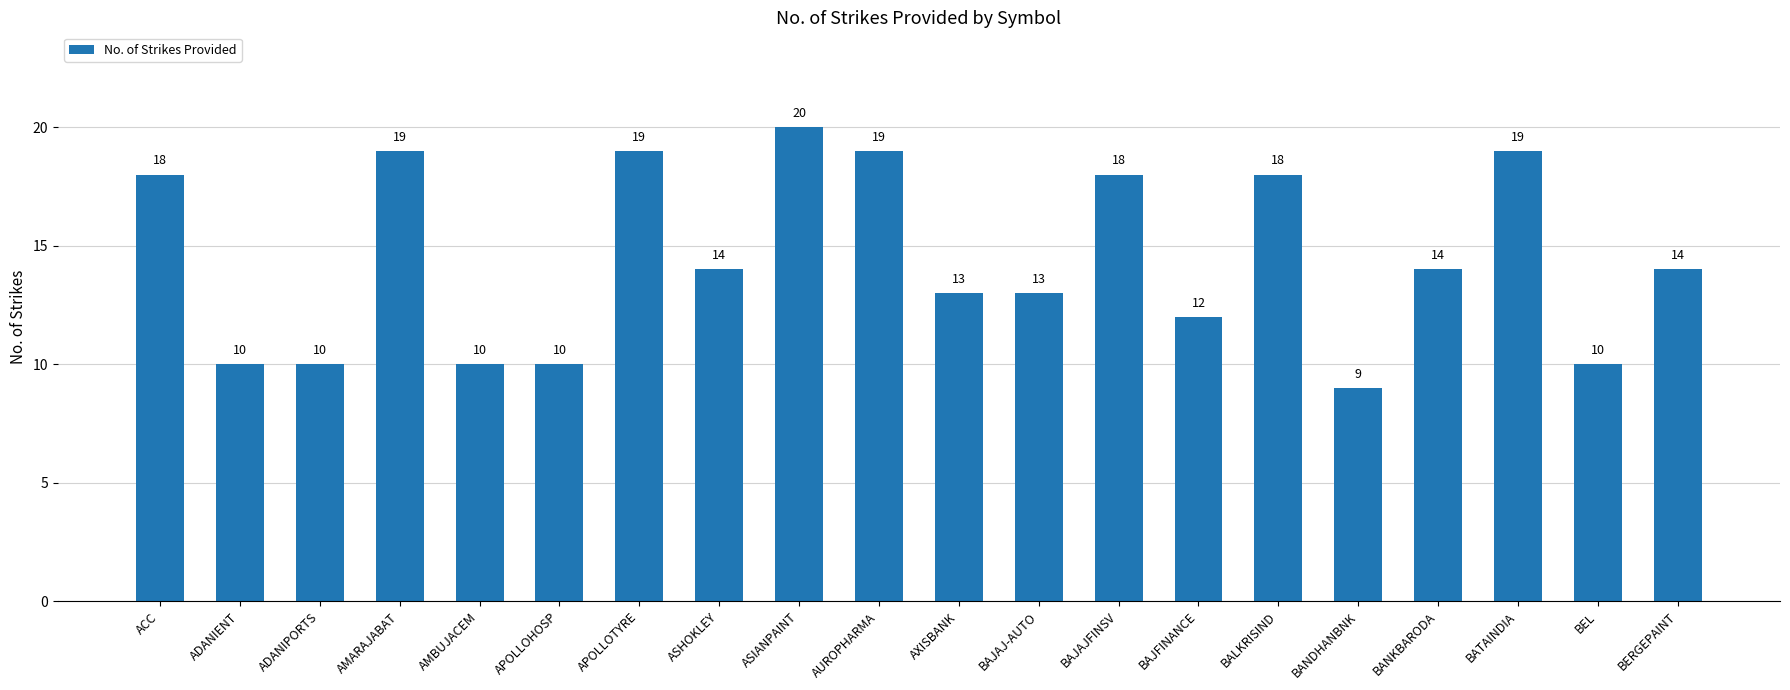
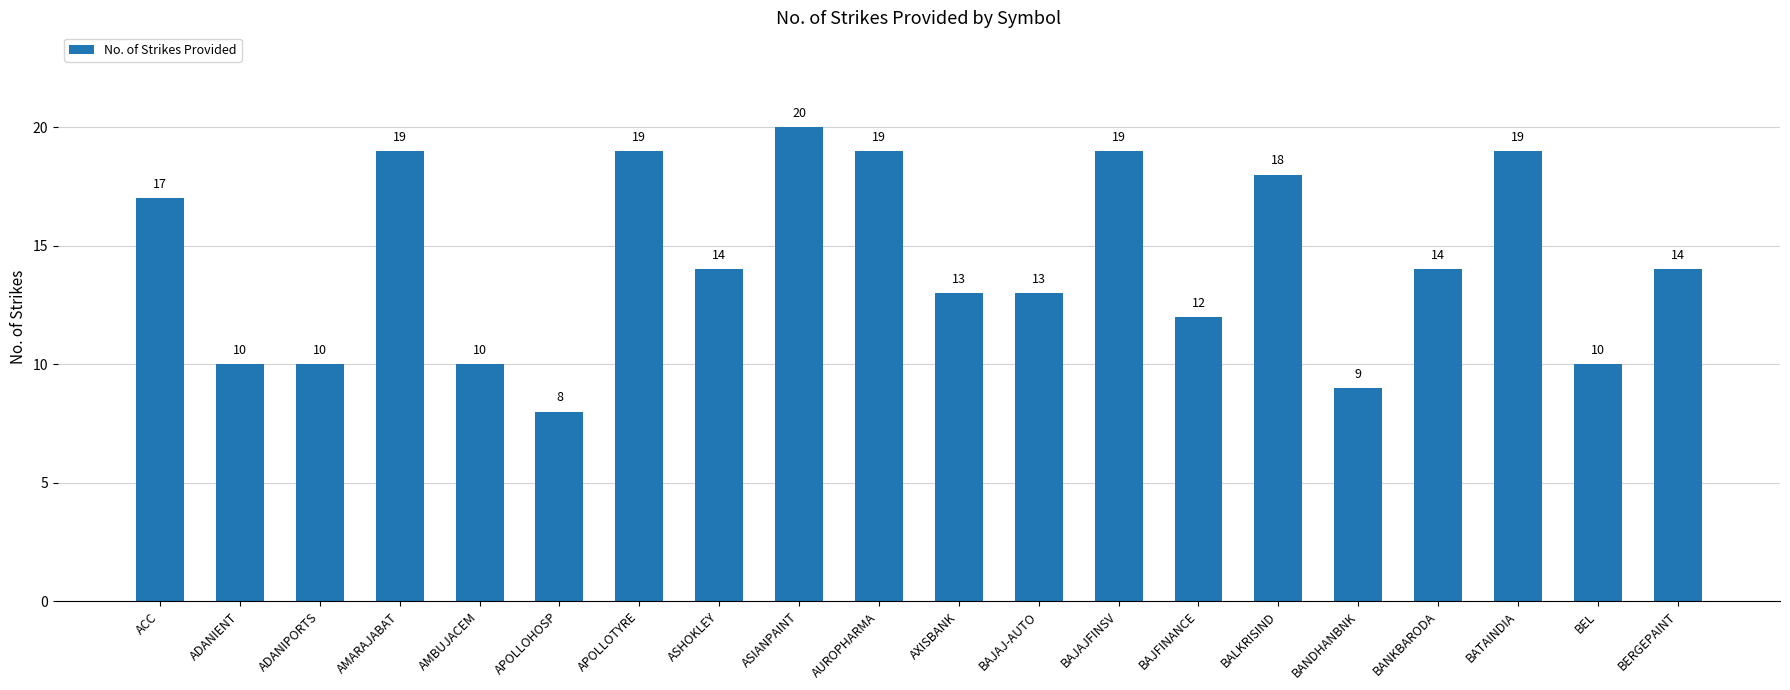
ACC: 18 -> 17
APOLLOHOSP: 10 -> 8
BAJAJFINSV: 18 -> 19
